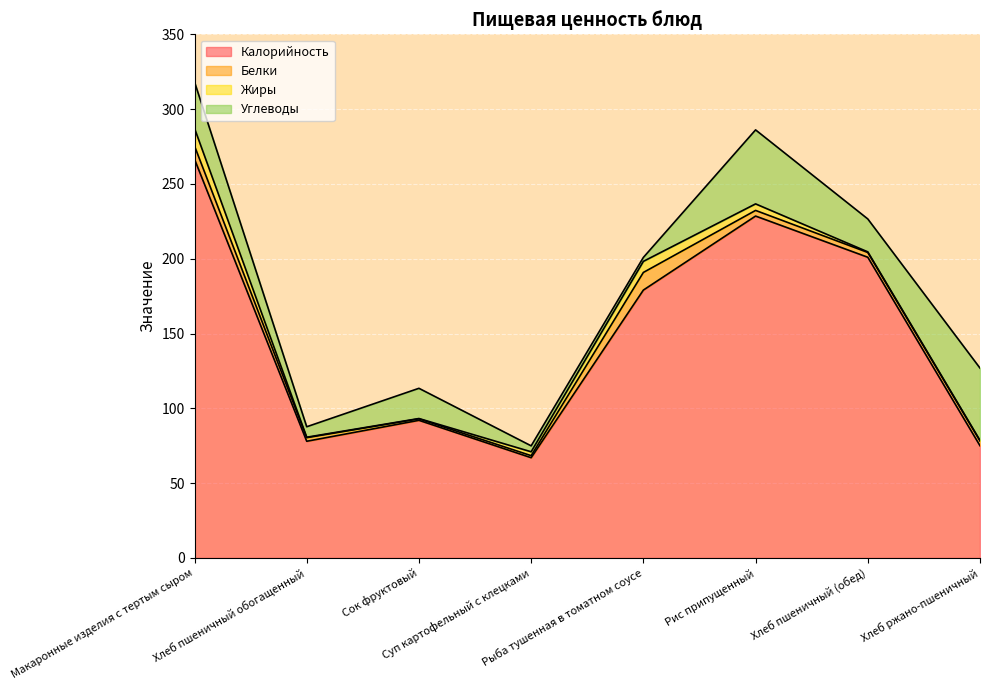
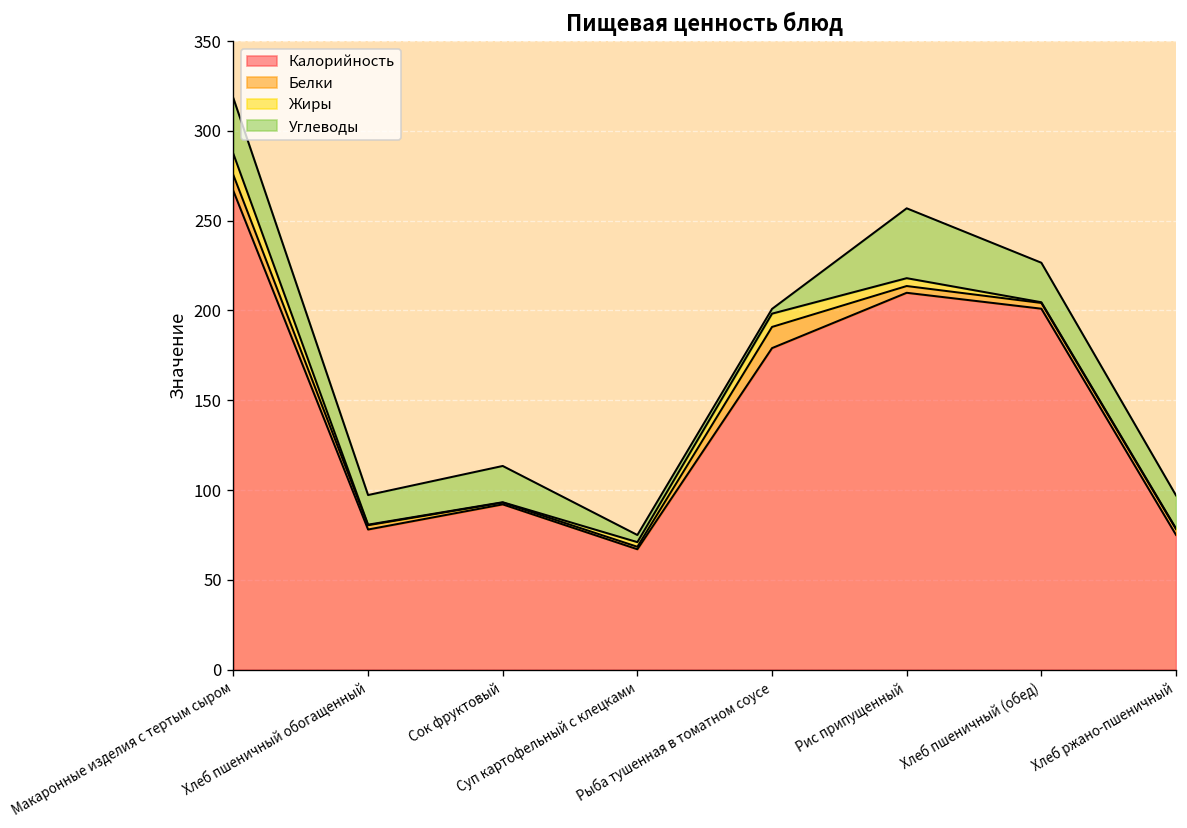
Углеводы, Хлеб пшеничный обогащенный: 7 -> 17
Калорийность, Рис припущенный: 229 -> 210
Углеводы, Рис припущенный: 49 -> 39
Углеводы, Хлеб ржано-пшеничный: 48 -> 18
